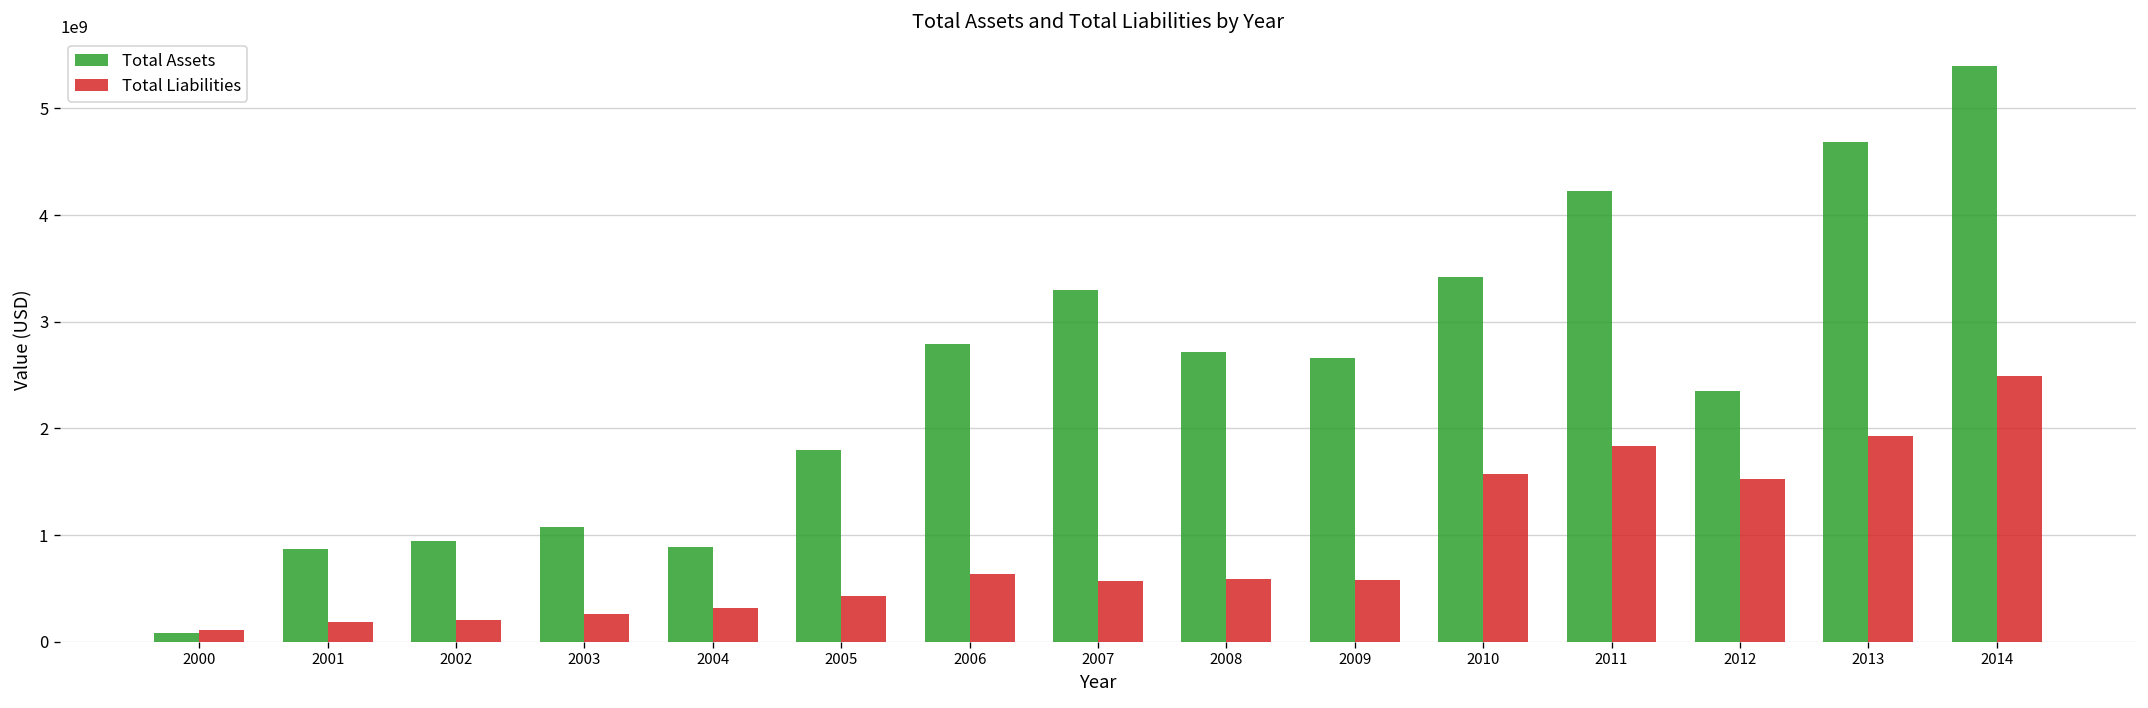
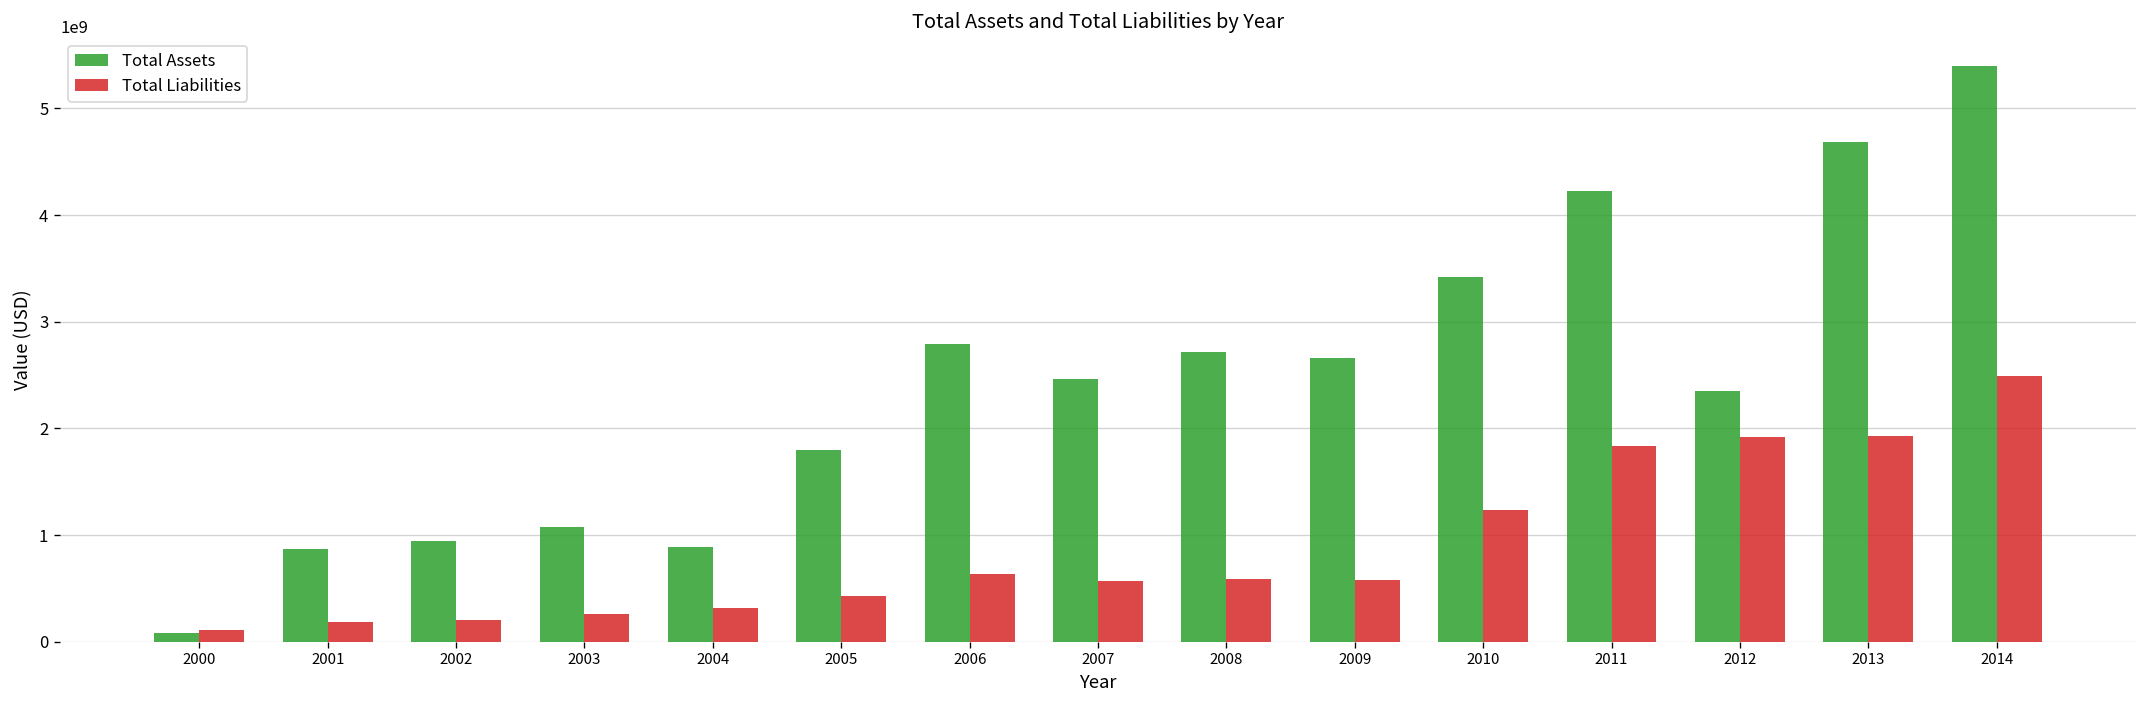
Total Assets, 2007: 3300000000 -> 2500000000
Total Liabilities, 2010: 1600000000 -> 1200000000
Total Liabilities, 2012: 1500000000 -> 1900000000
